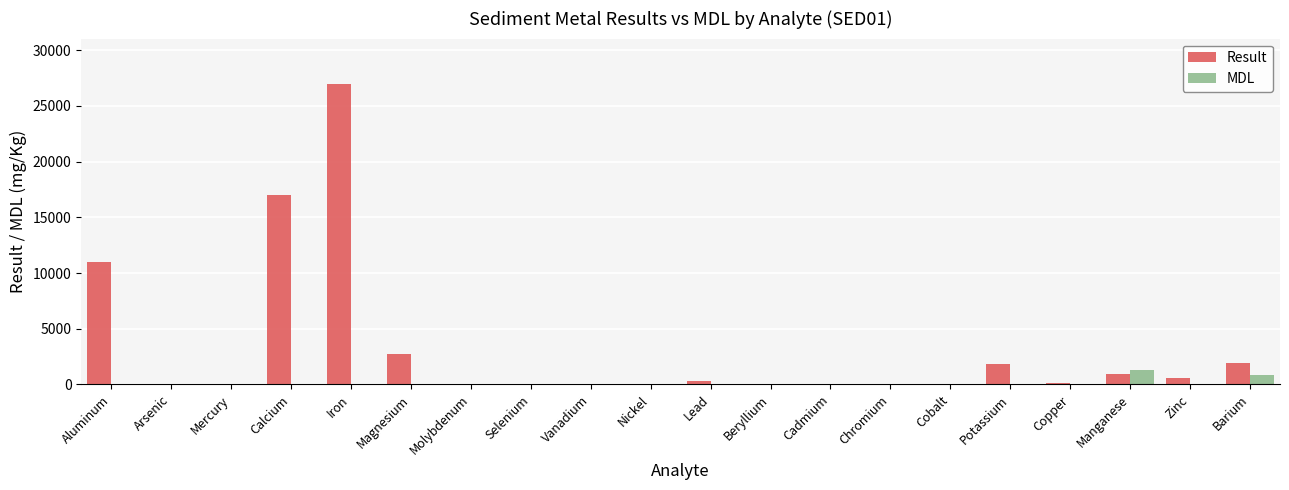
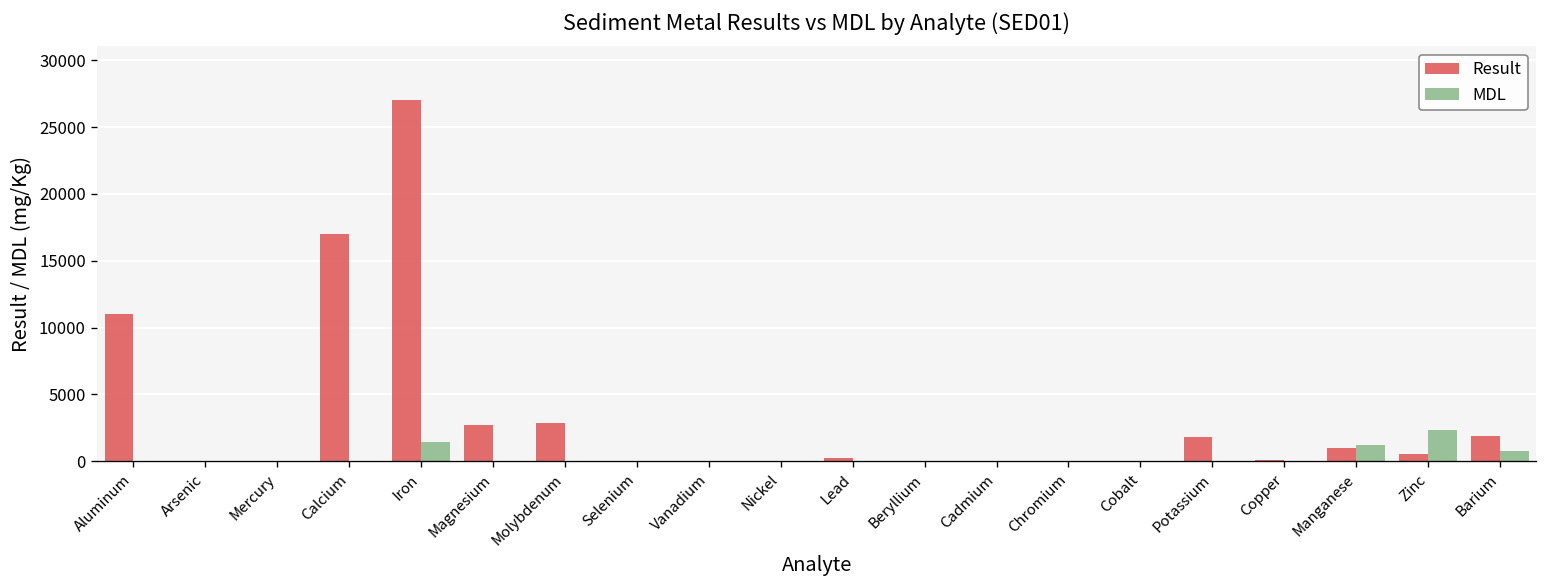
MDL, Iron: 0 -> 1400
Result, Molybdenum: 0 -> 2900
MDL, Zinc: 0 -> 2300
